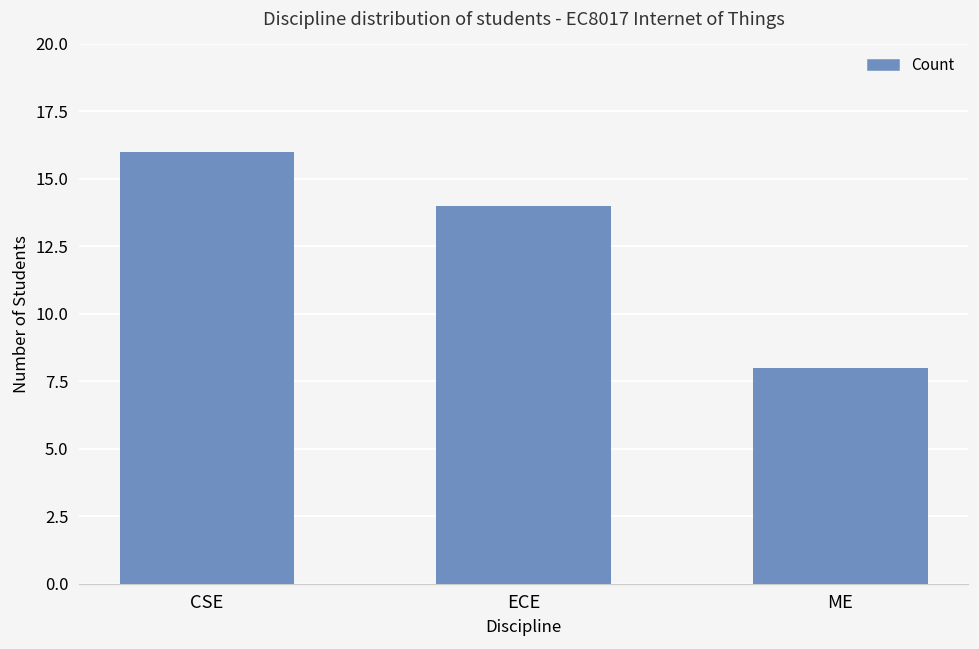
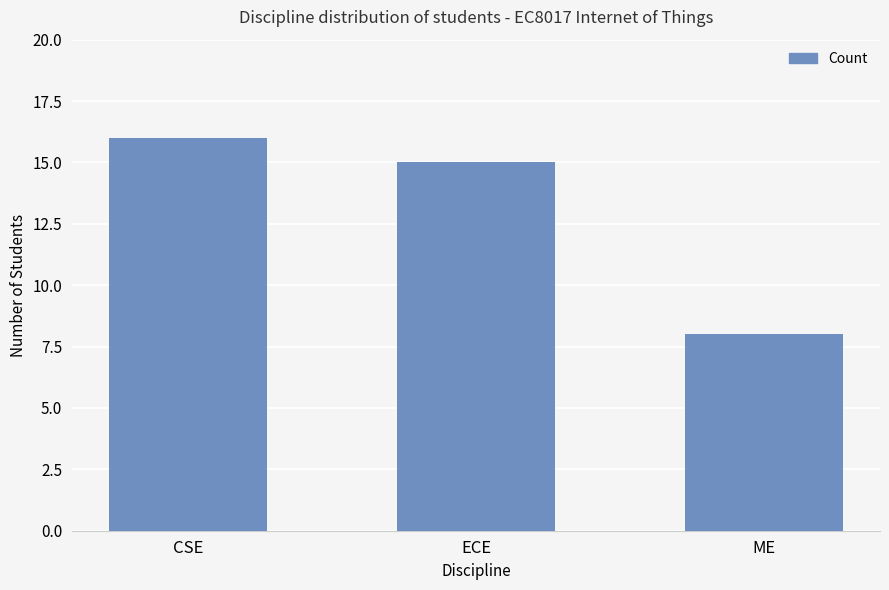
ECE: 14 -> 15
